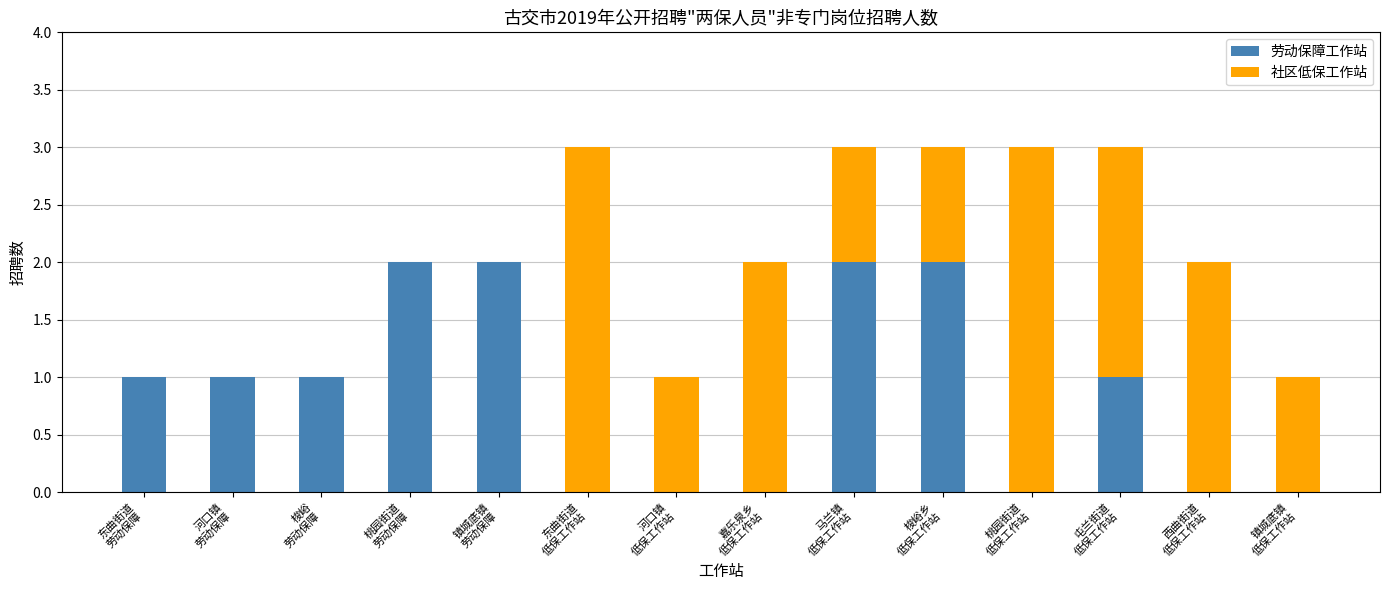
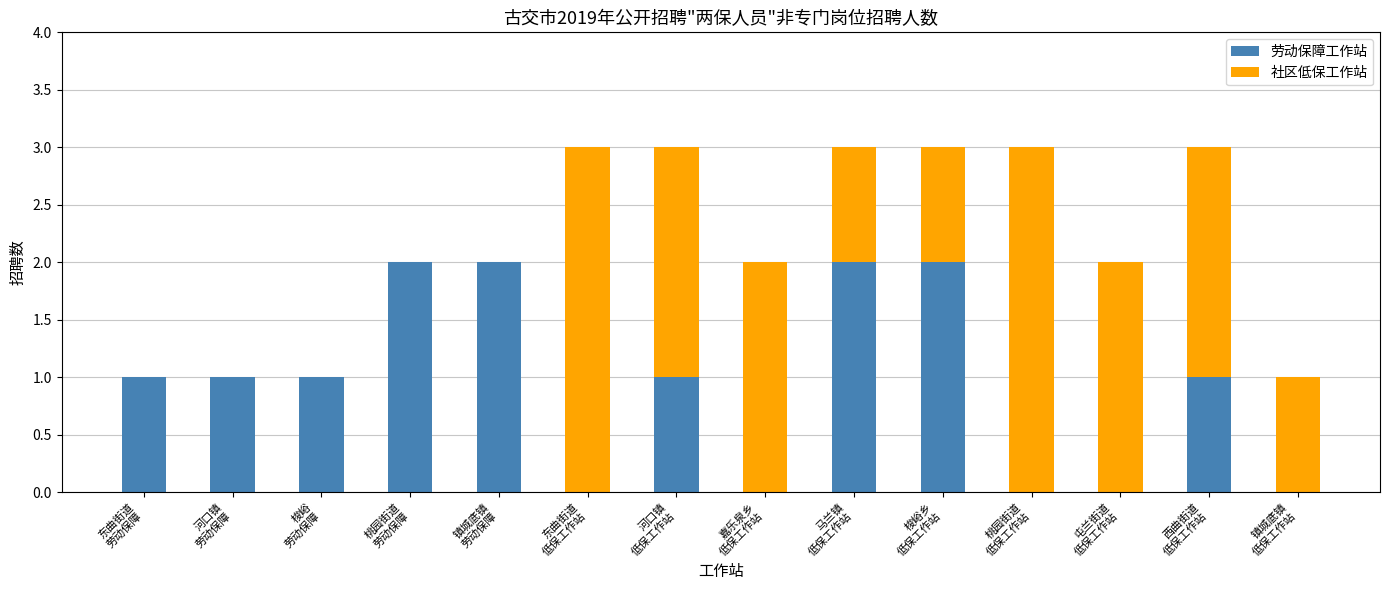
劳动保障工作站, 河口镇 低保工作站: 0 -> 1
社区低保工作站, 河口镇 低保工作站: 1 -> 2
劳动保障工作站, 屯兰街道 低保工作站: 1 -> 0
劳动保障工作站, 西曲街道 低保工作站: 0 -> 1
